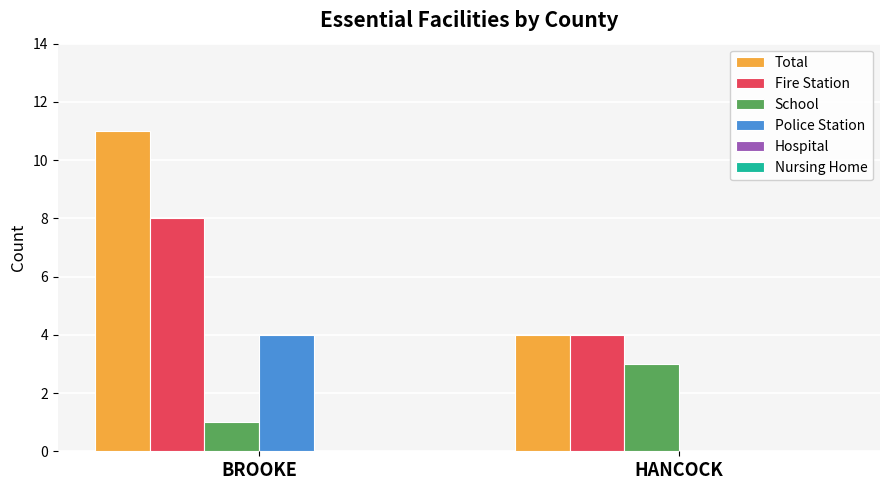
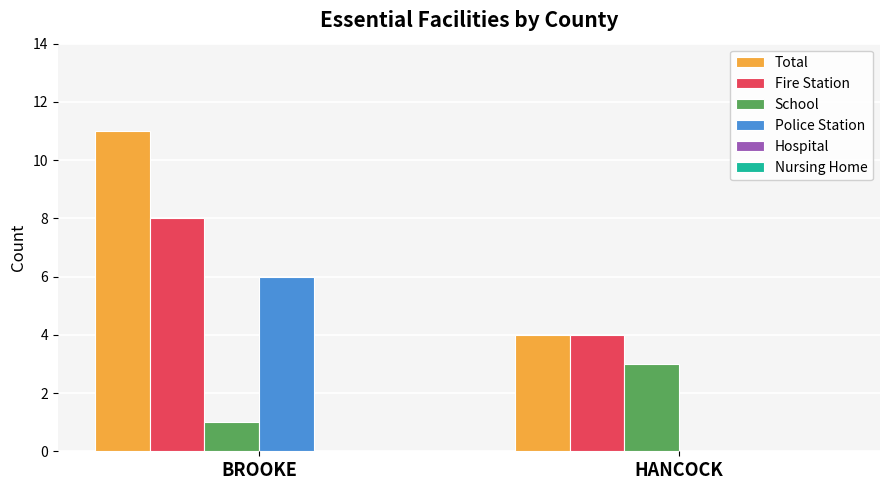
Police Station, BROOKE: 4 -> 6
